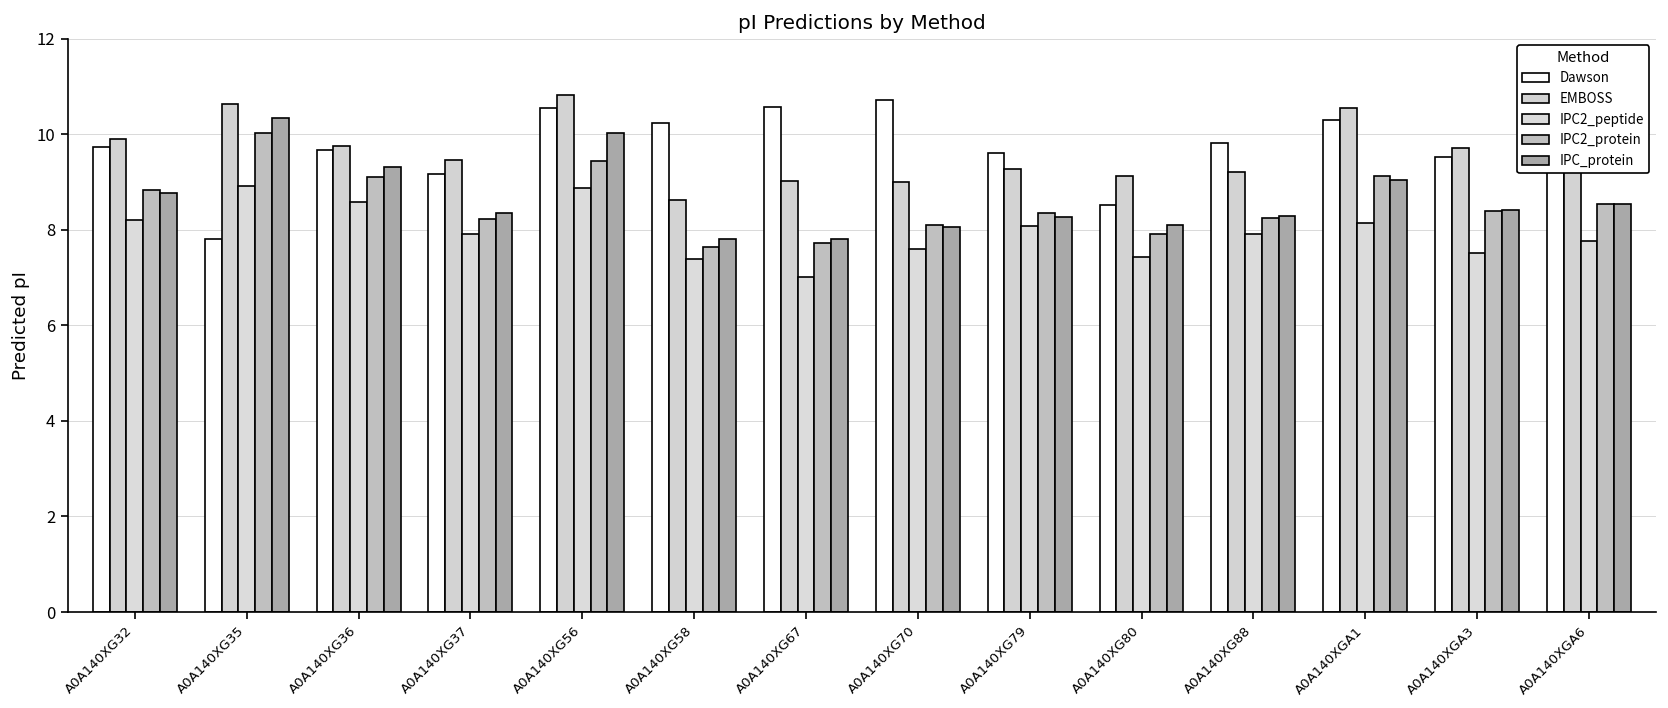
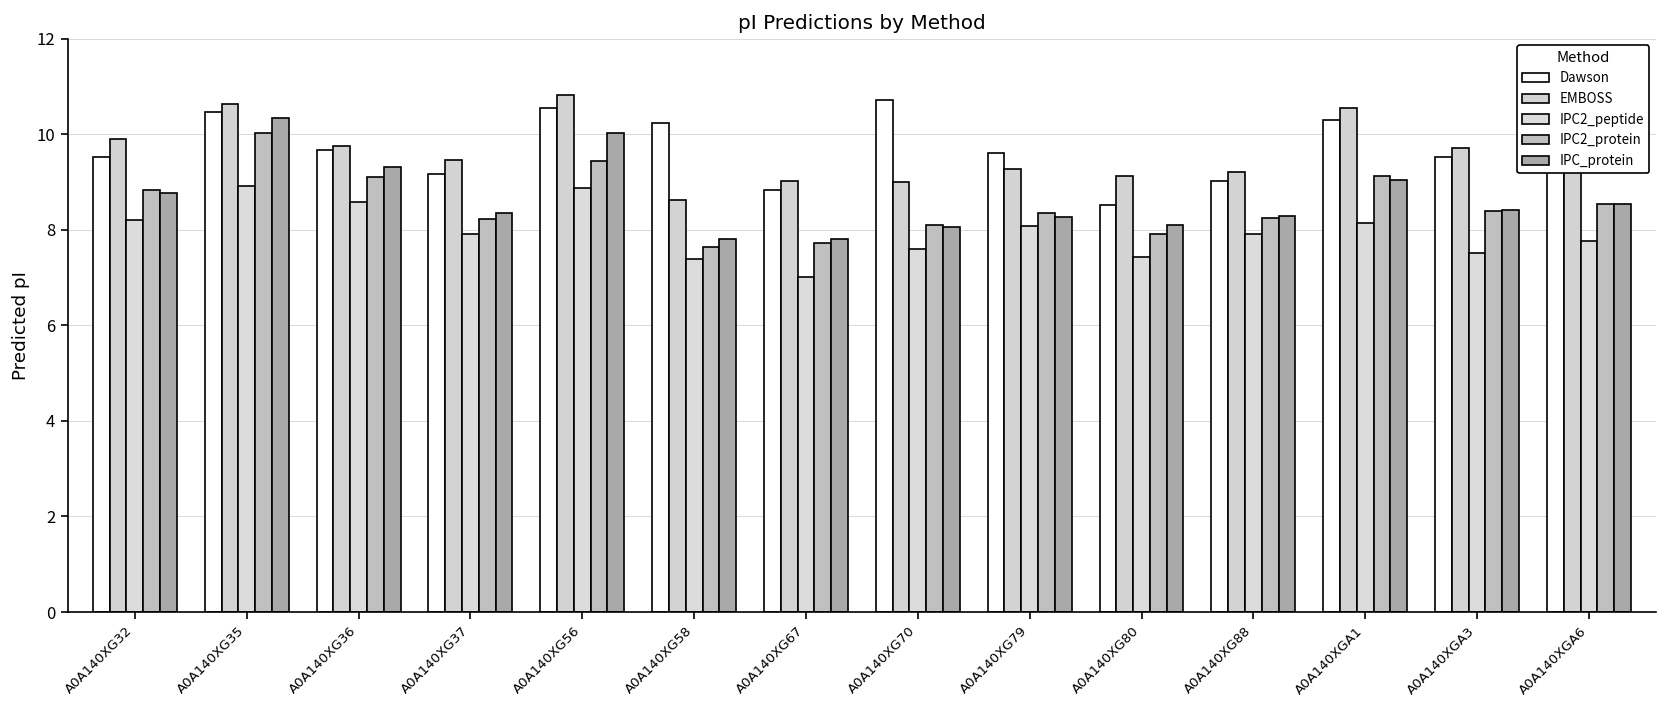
Dawson, A0A140XG32: 9.7 -> 9.5
Dawson, A0A140XG35: 7.8 -> 10.5
Dawson, A0A140XG67: 10.6 -> 8.8
Dawson, A0A140XG88: 9.8 -> 9.0
